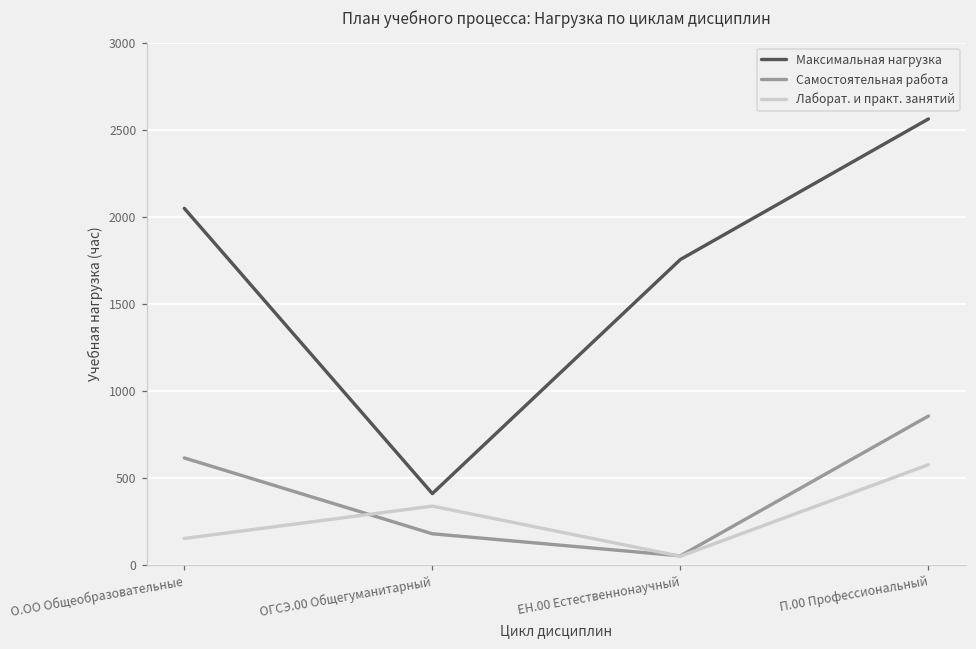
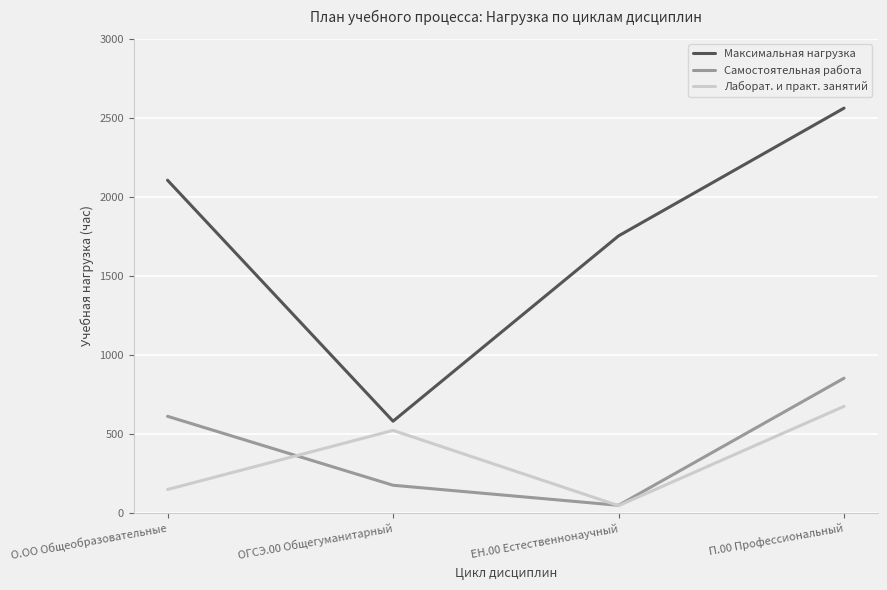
Максимальная нагрузка, О.ОО Общеобразовательные: 2050 -> 2110
Максимальная нагрузка, ОГСЭ.00 Общегуманитарный: 410 -> 580
Лаборат. и практ. занятий, ОГСЭ.00 Общегуманитарный: 340 -> 520
Лаборат. и практ. занятий, П.00 Профессиональный: 570 -> 680
